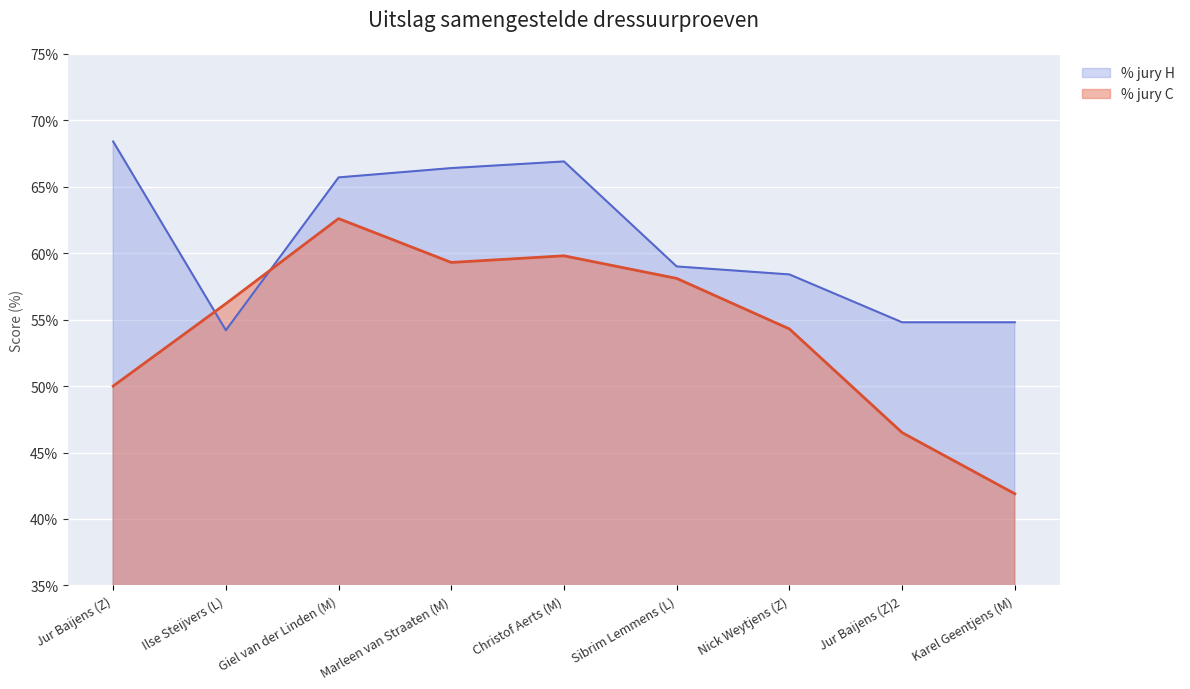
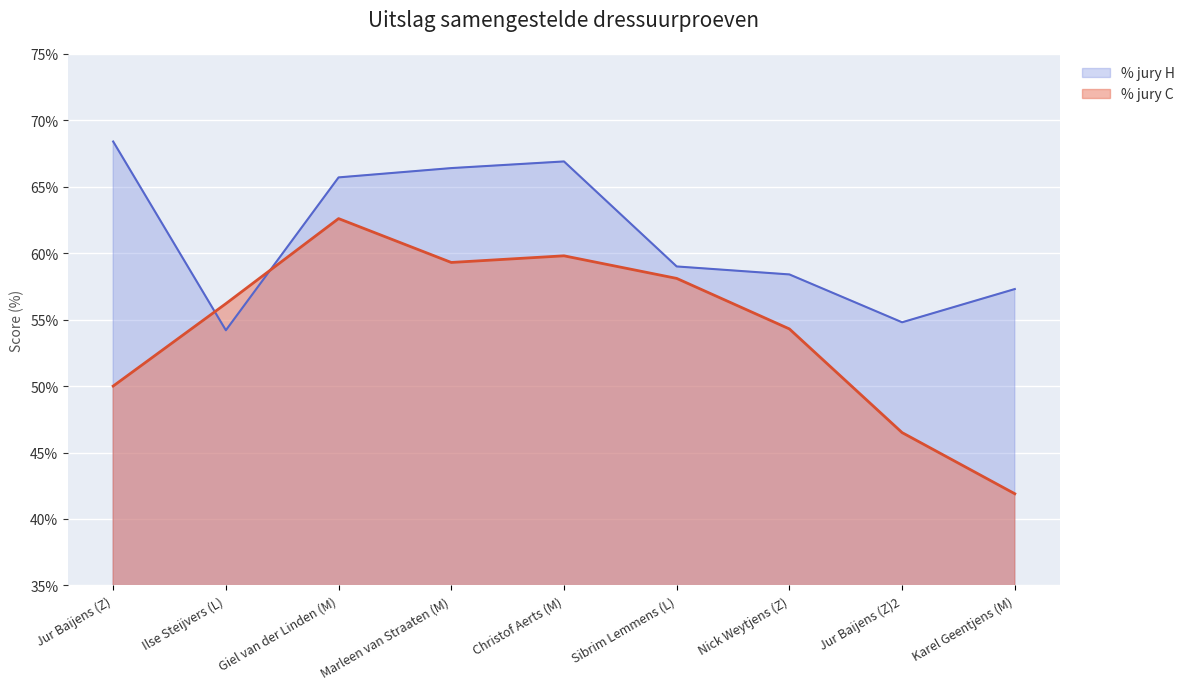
% jury H, Karel Geentjens (M): 54.8% -> 57.3%
